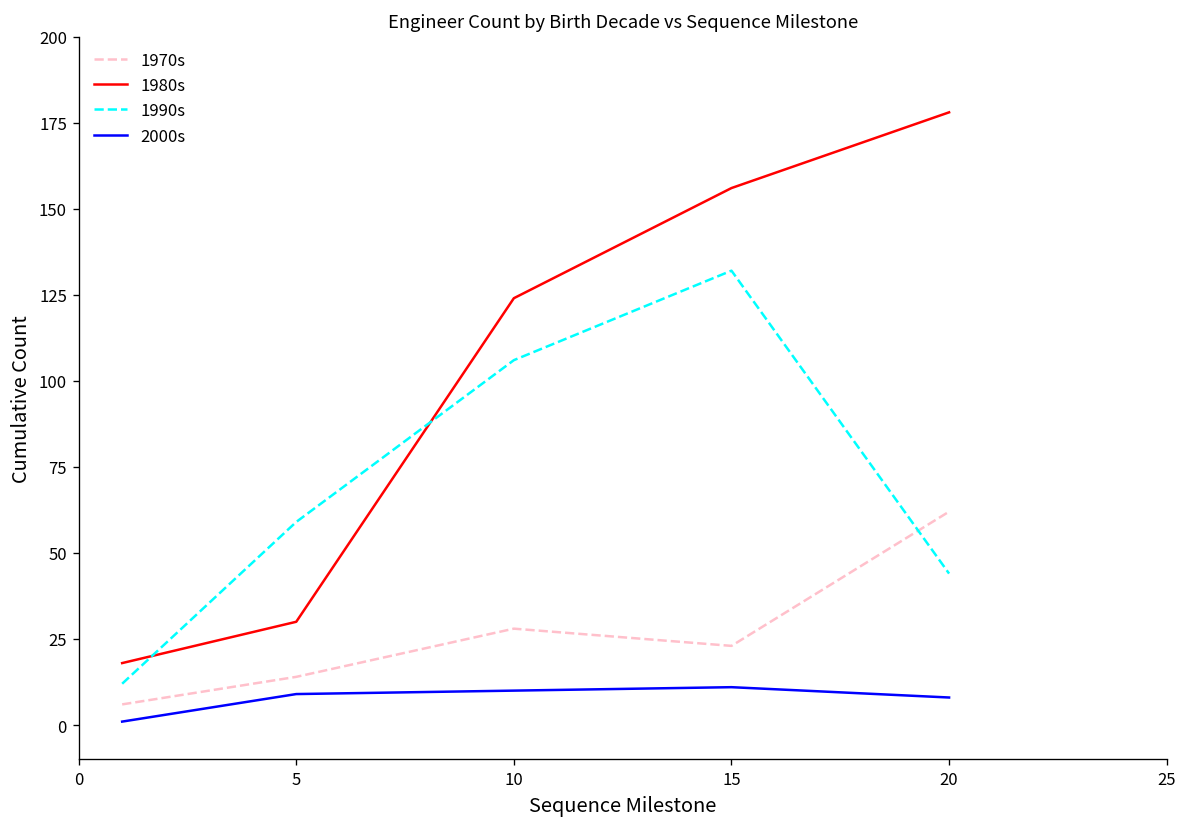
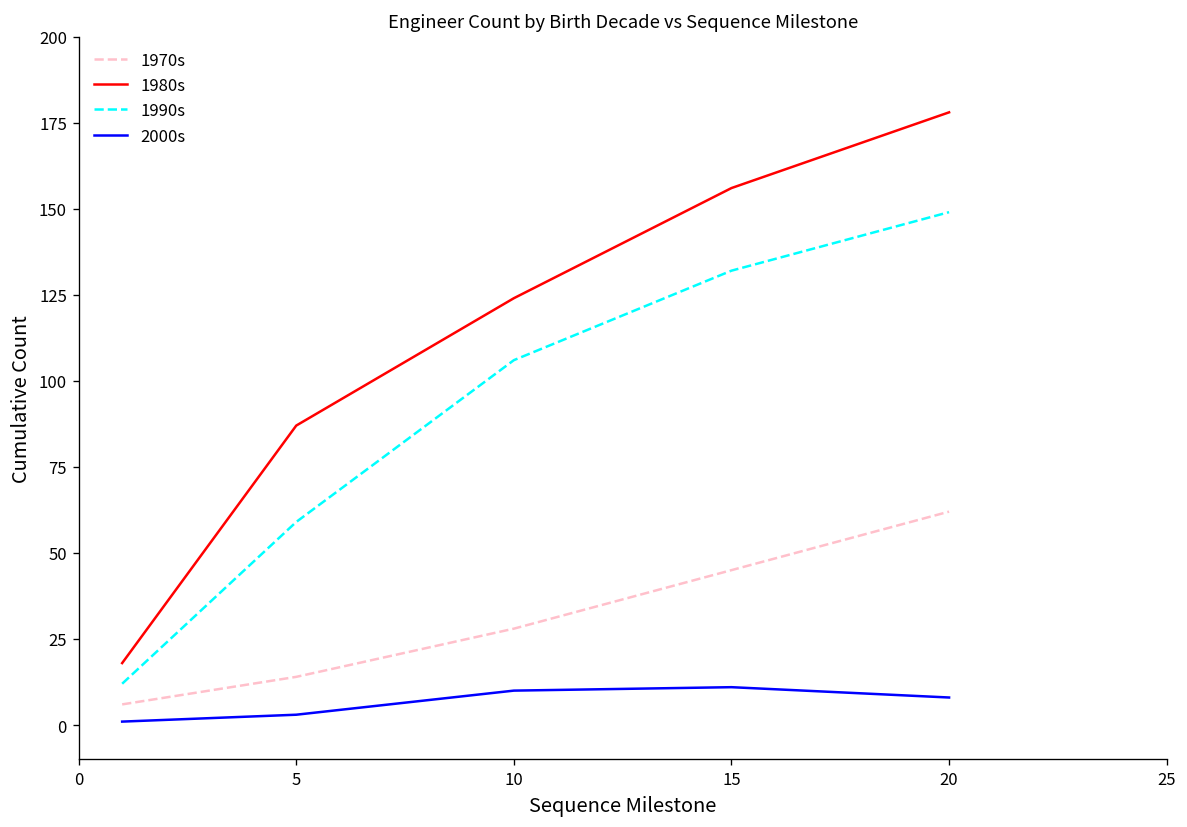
1980s, 5: 30 -> 87
2000s, 5: 9 -> 3
1970s, 15: 23 -> 45
1990s, 20: 44 -> 149
